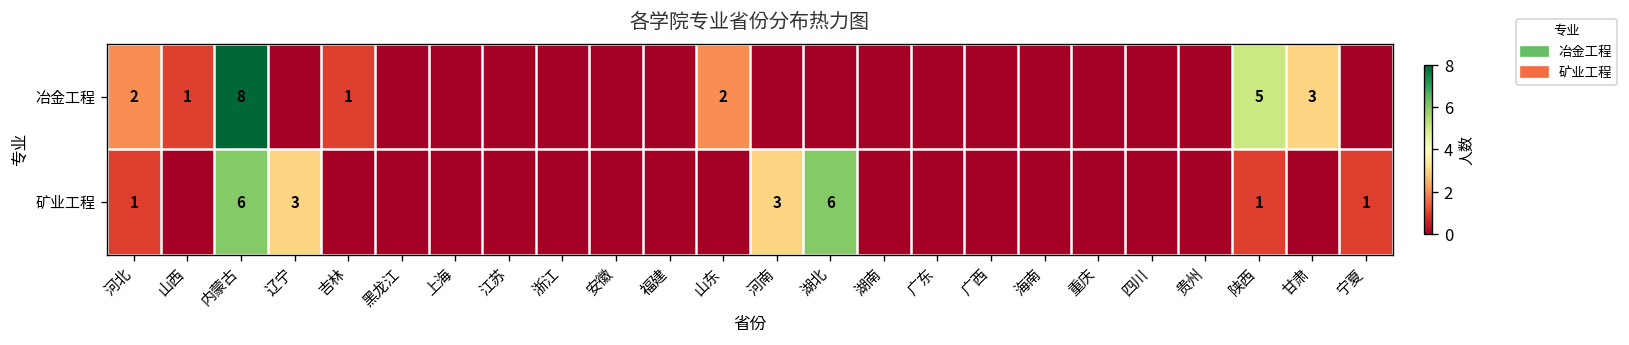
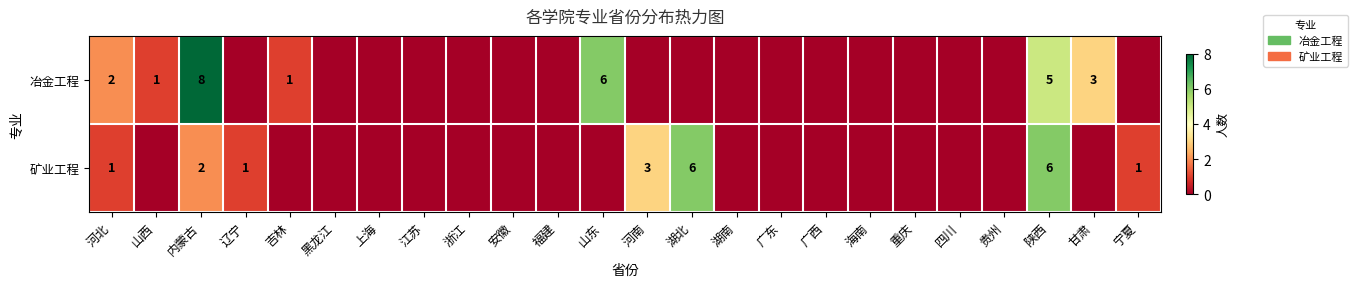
冶金工程, 山东: 2 -> 6
矿业工程, 内蒙古: 6 -> 2
矿业工程, 辽宁: 3 -> 1
矿业工程, 陕西: 1 -> 6
